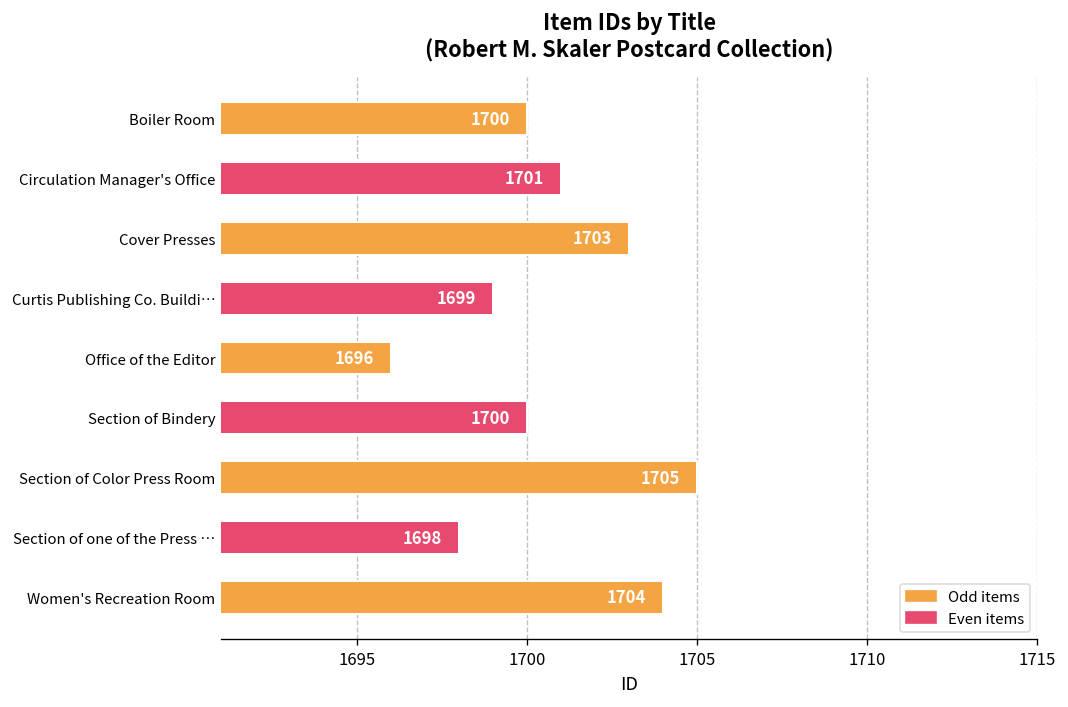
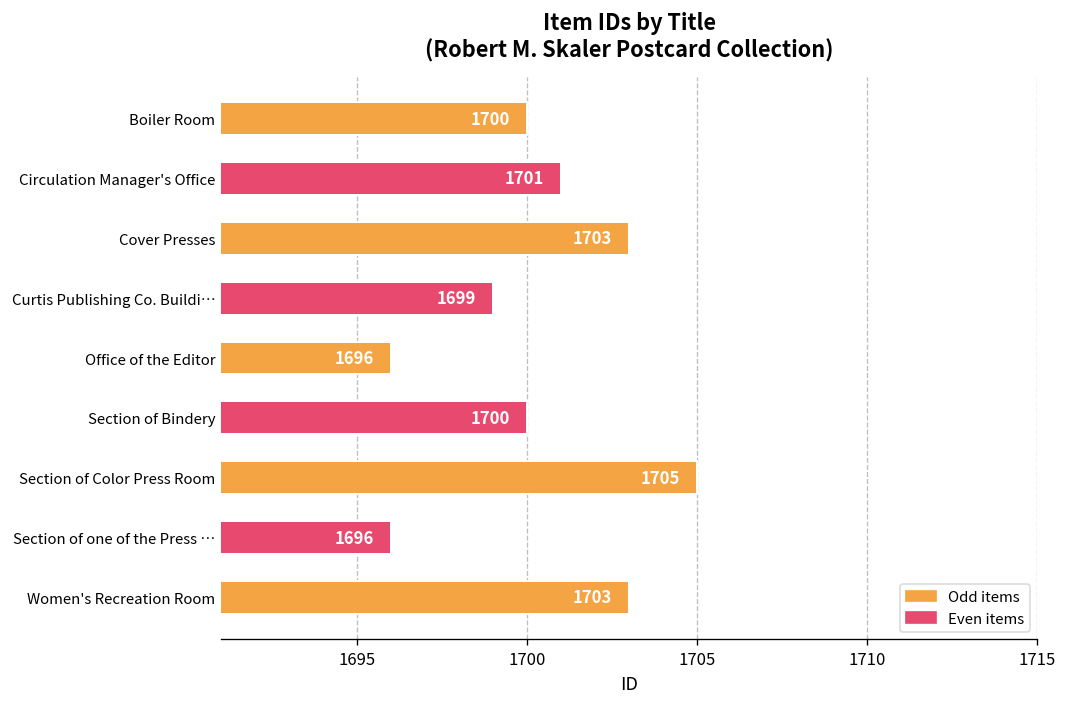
Section of one of the Press …: 1698 -> 1696
Women's Recreation Room: 1704 -> 1703
